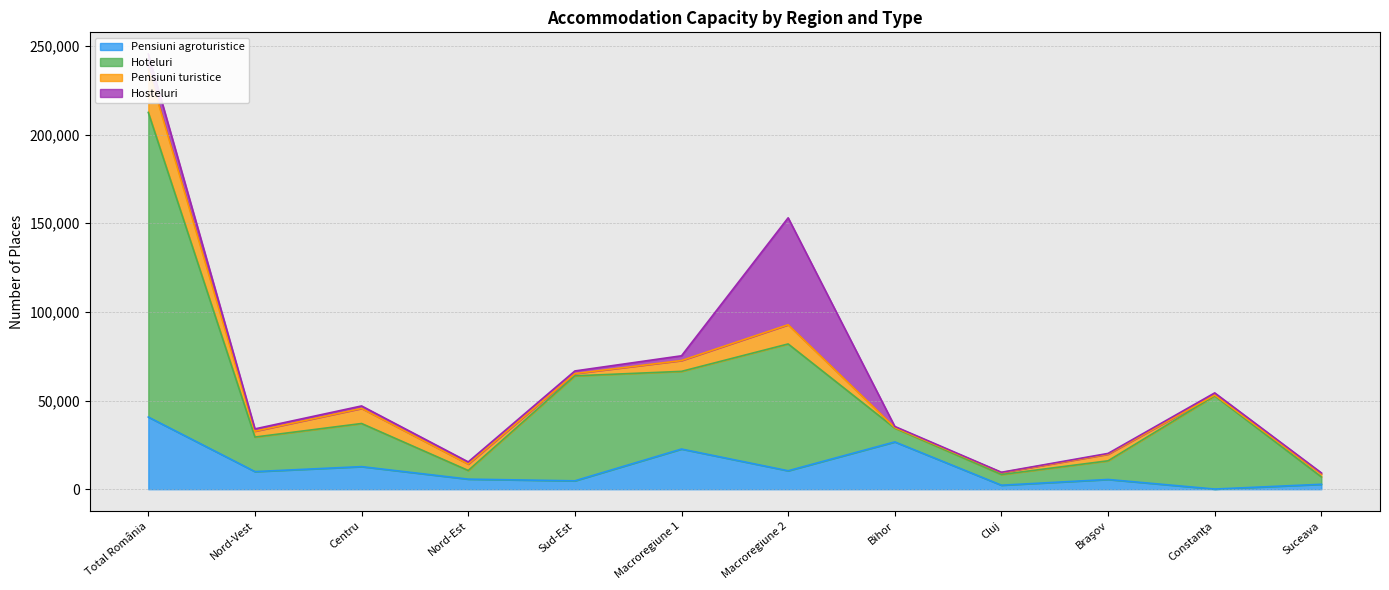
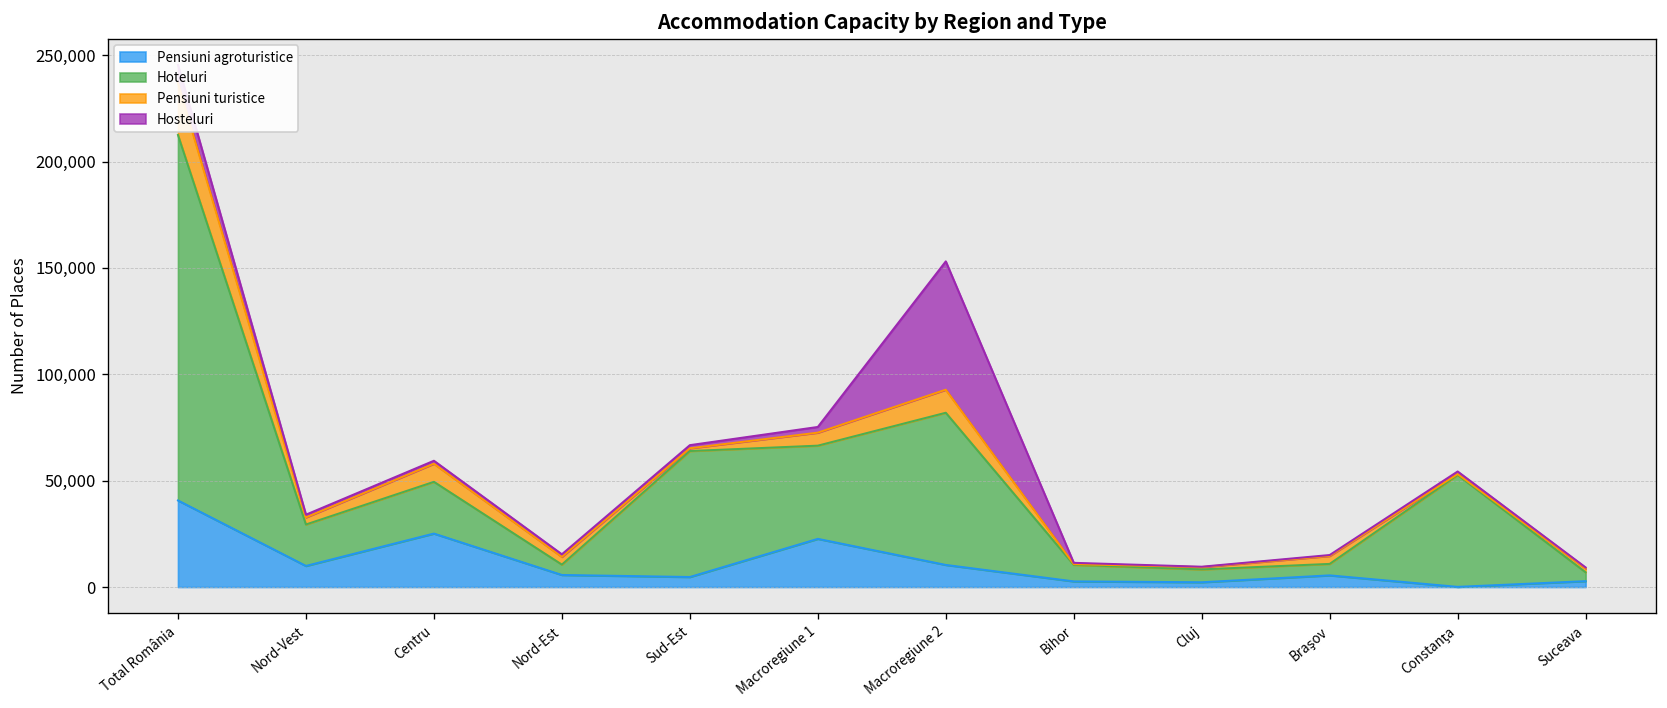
Pensiuni agroturistice, Centru: 13,000 -> 25,000
Pensiuni agroturistice, Bihor: 27,000 -> 3,000
Hoteluri, Braşov: 11,000 -> 5,000
